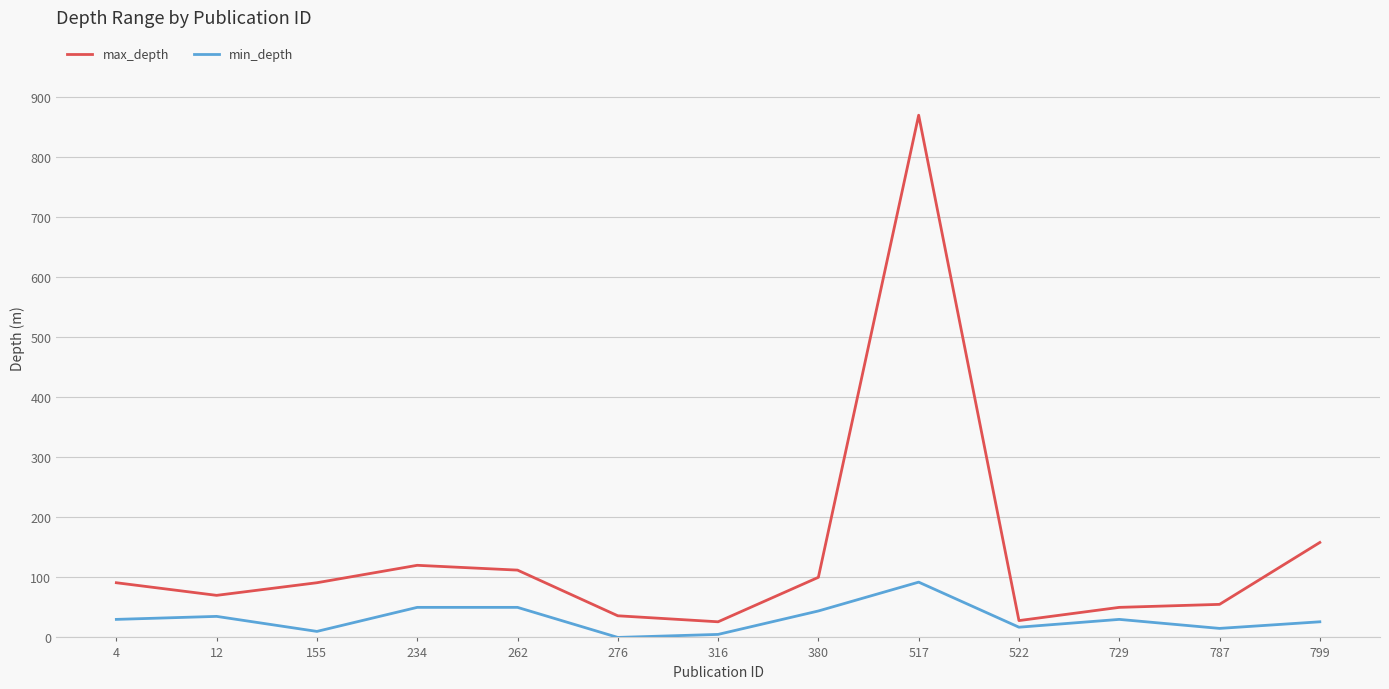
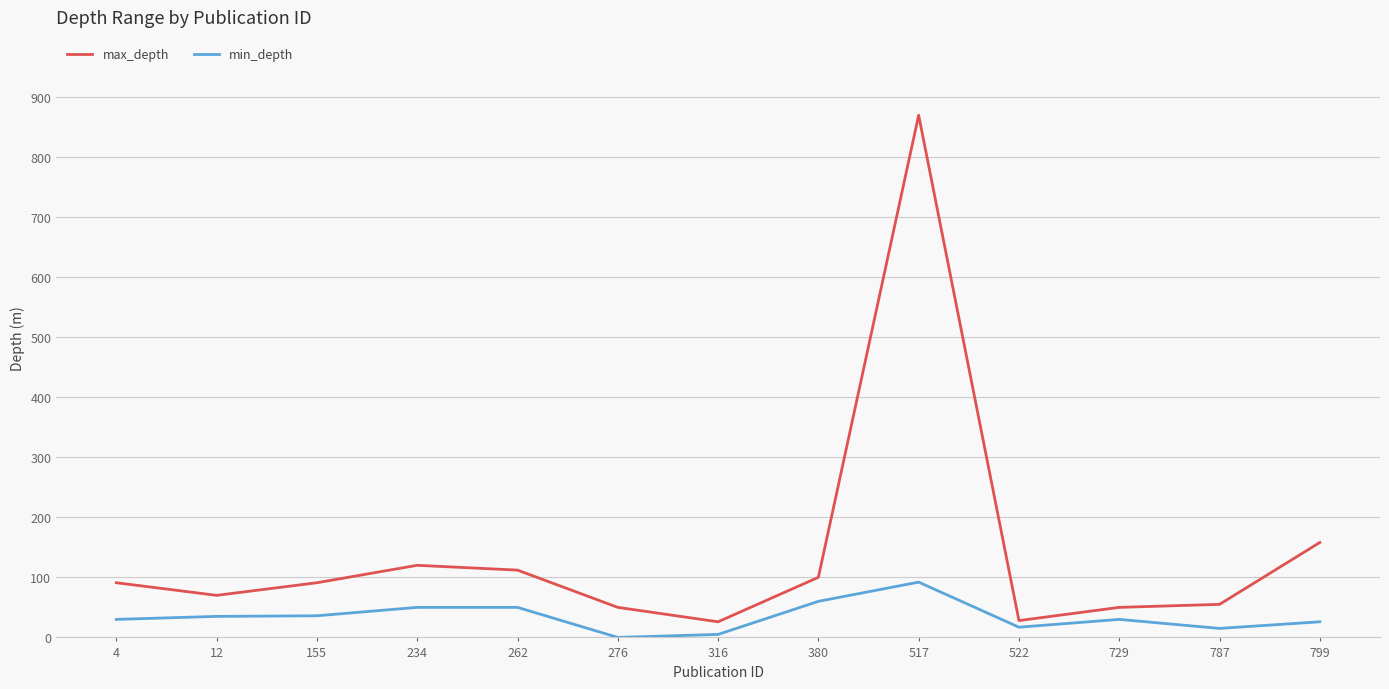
min_depth, 155: 10 -> 40
max_depth, 276: 40 -> 50
min_depth, 380: 40 -> 60
